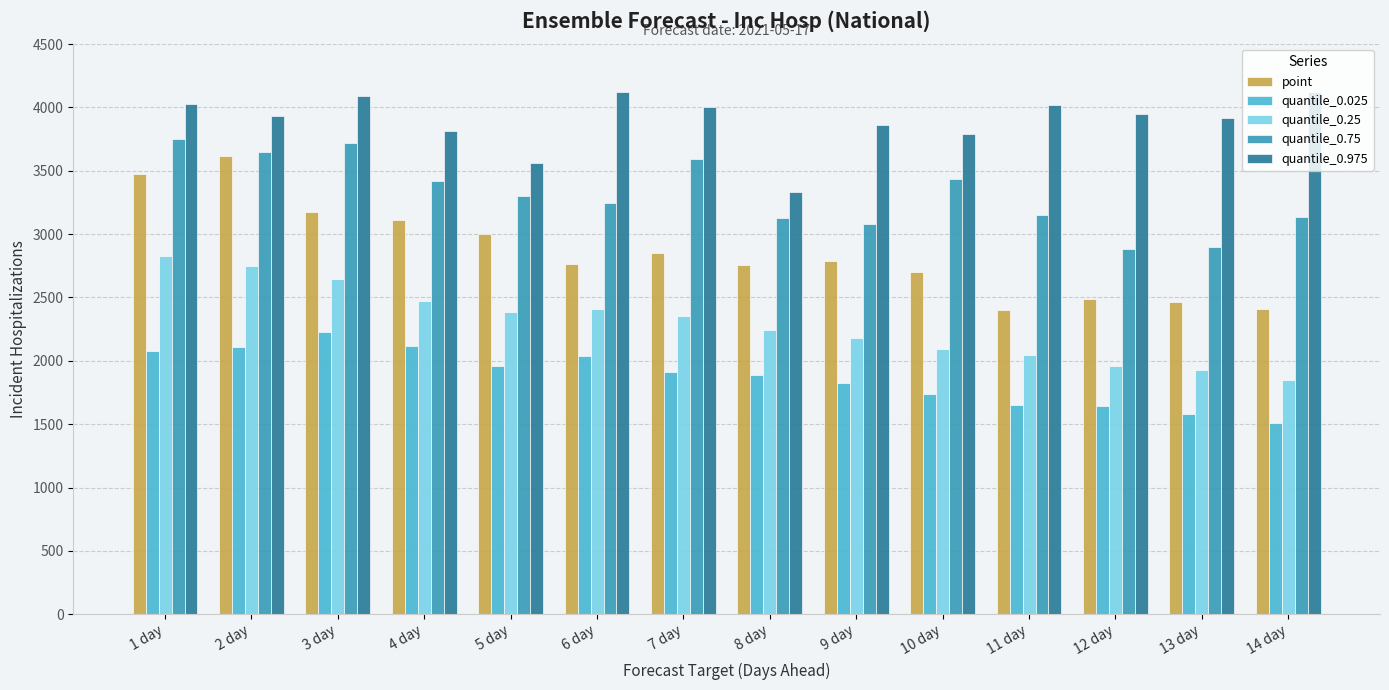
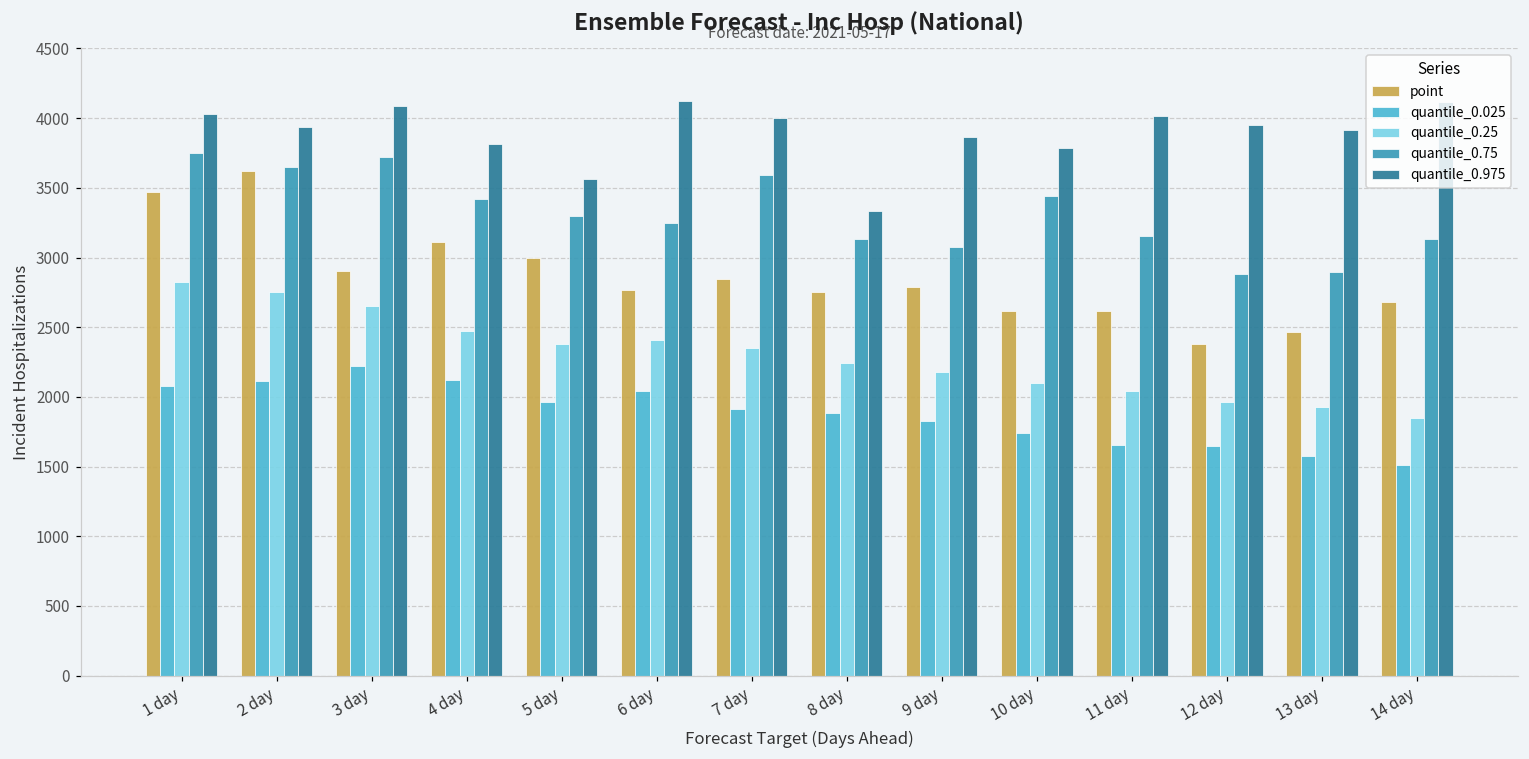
point, 3 day: 3180 -> 2900
point, 10 day: 2700 -> 2620
point, 11 day: 2400 -> 2620
point, 12 day: 2490 -> 2380
point, 14 day: 2410 -> 2680
